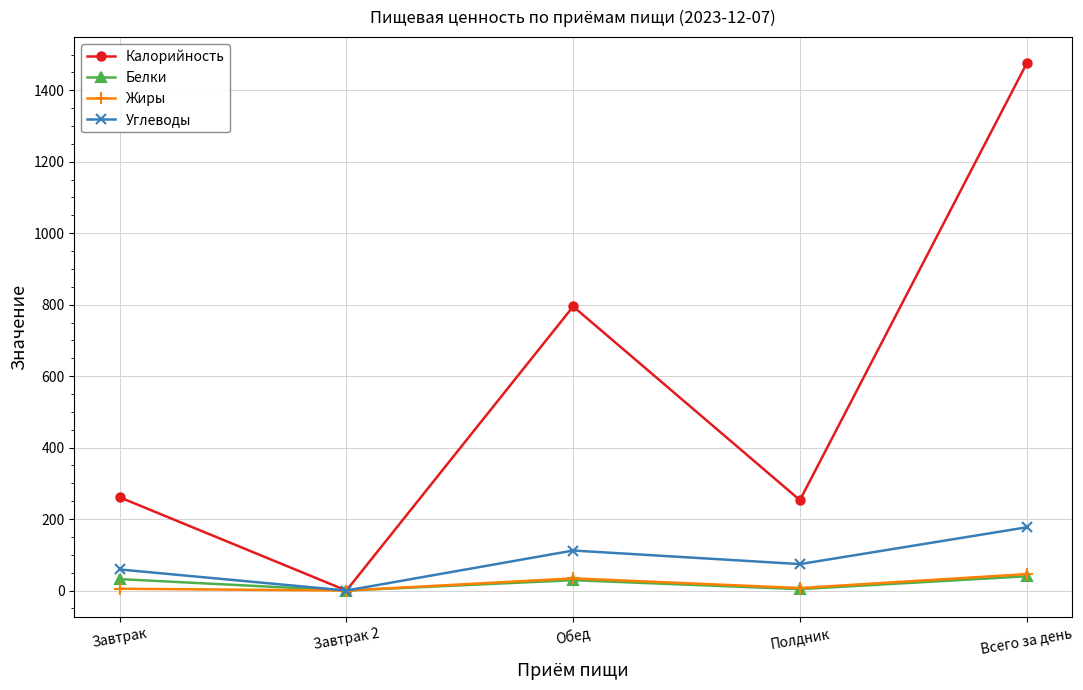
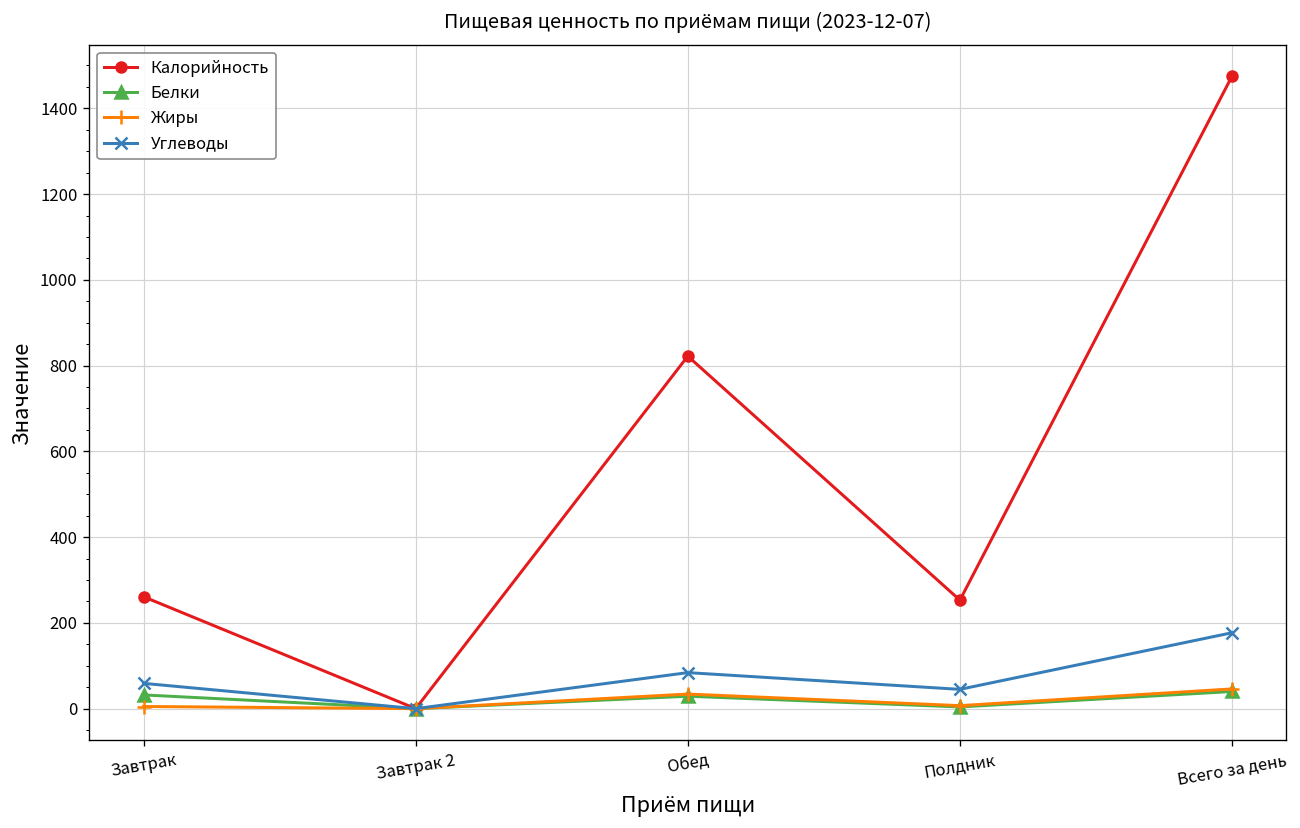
Калорийность, Обед: 800 -> 820
Углеводы, Обед: 110 -> 80
Углеводы, Полдник: 70 -> 50
